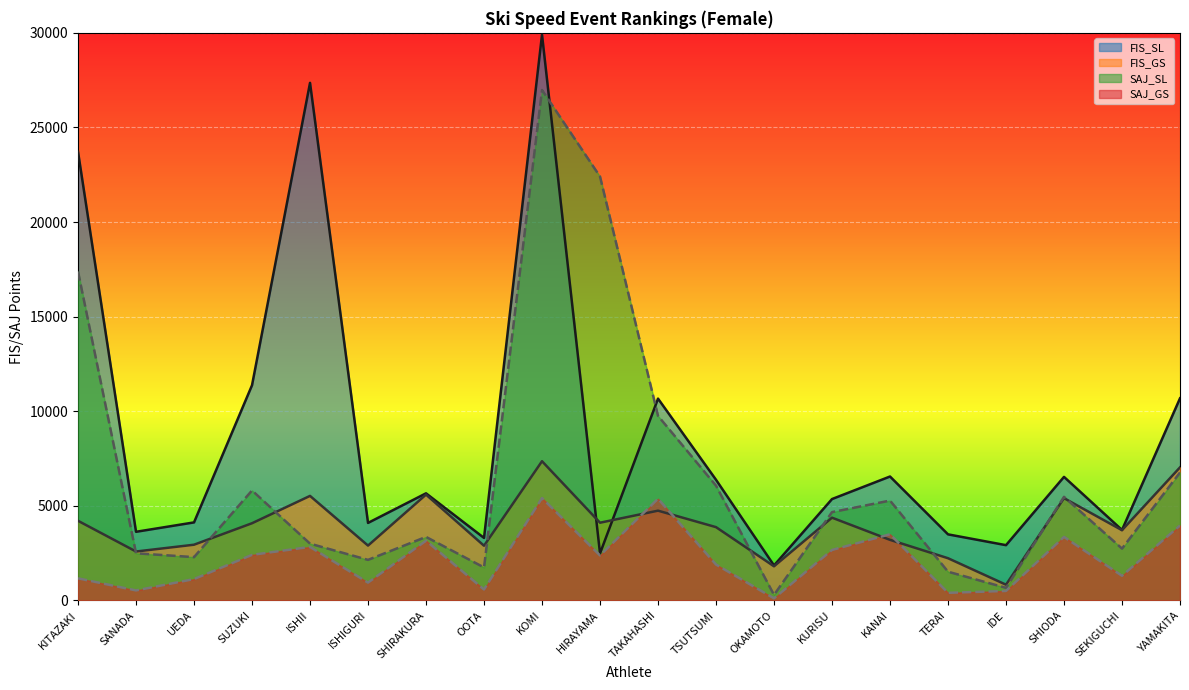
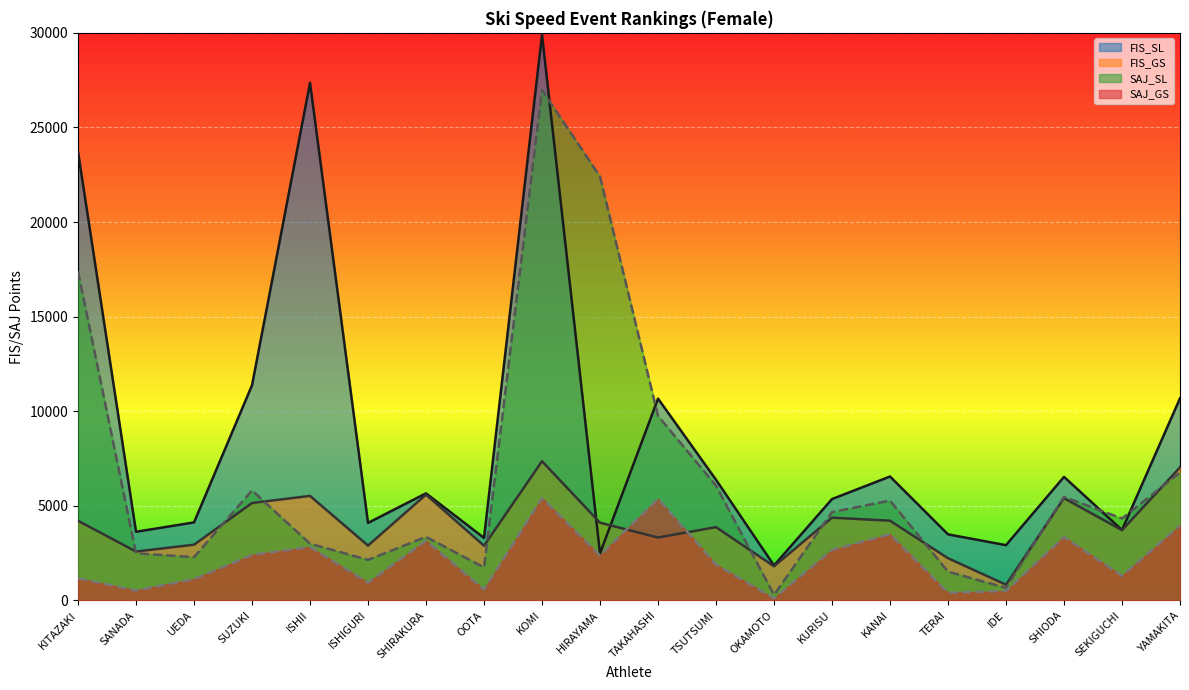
FIS_GS, SUZUKI: 4100 -> 5100
FIS_GS, TAKAHASHI: 4700 -> 3300
FIS_GS, KANAI: 3200 -> 4200
SAJ_SL, SEKIGUCHI: 2700 -> 4300
